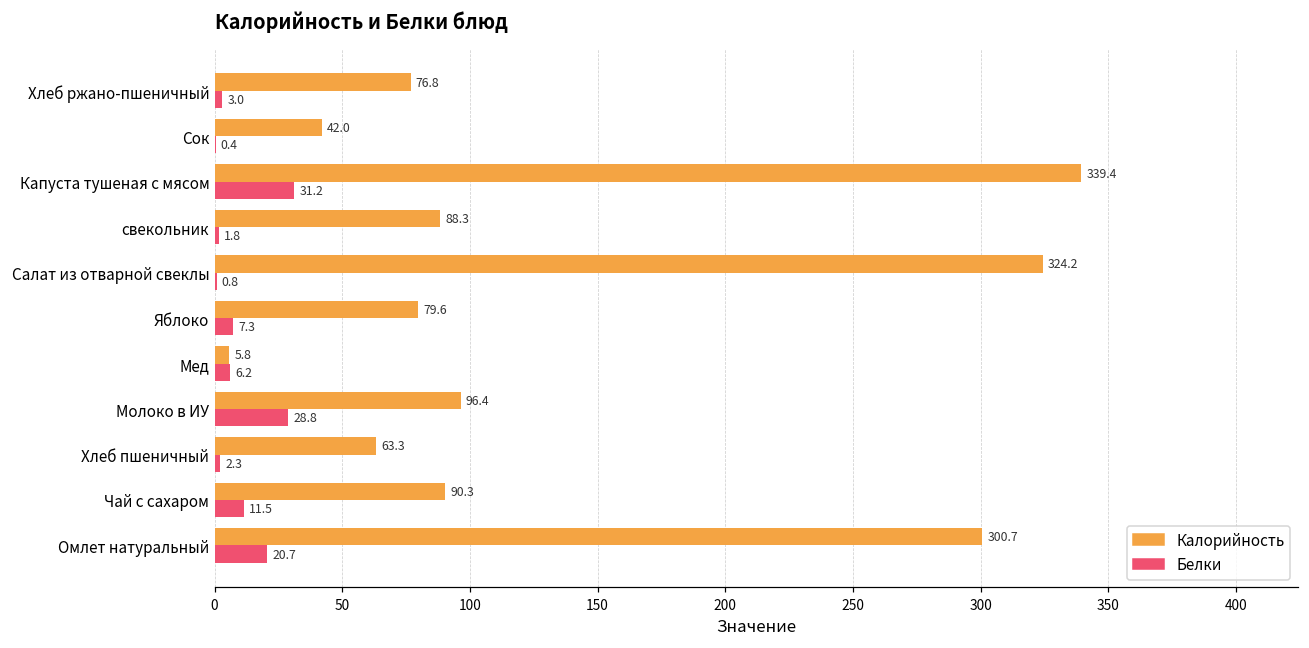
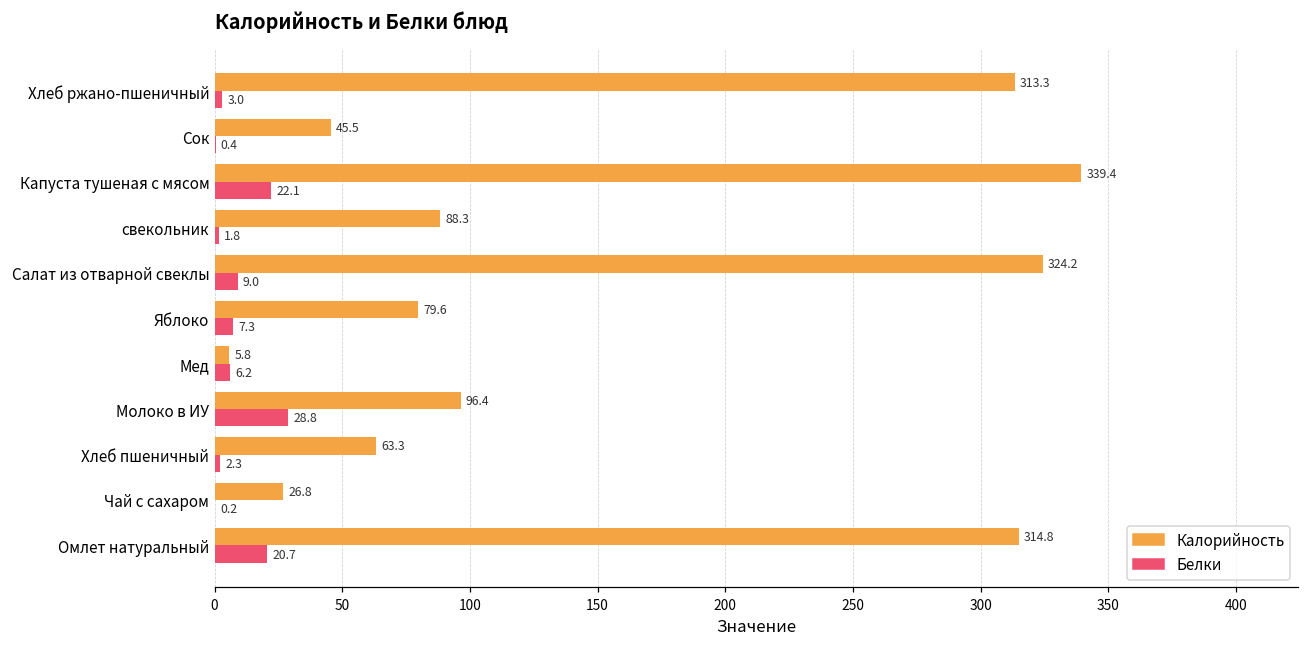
Калорийность, Хлеб ржано-пшеничный: 76.8 -> 313.3
Калорийность, Сок: 42.0 -> 45.5
Белки, Капуста тушеная с мясом: 31.2 -> 22.1
Белки, Салат из отварной свеклы: 0.8 -> 9.0
Калорийность, Чай с сахаром: 90.3 -> 26.8
Белки, Чай с сахаром: 11.5 -> 0.2
Калорийность, Омлет натуральный: 300.7 -> 314.8
